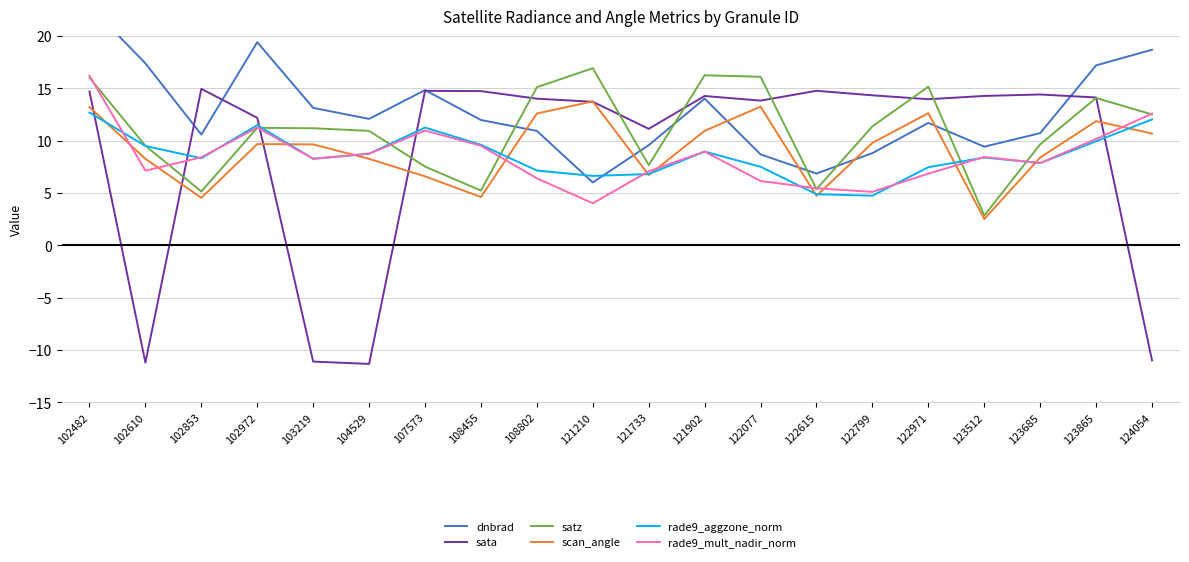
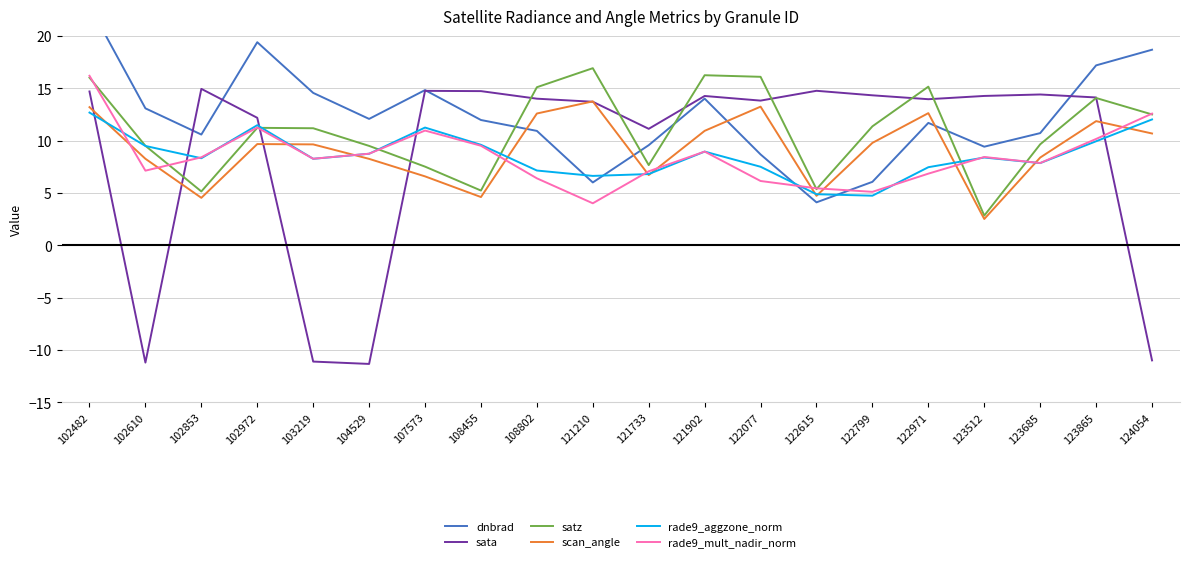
dnbrad, 102610: 17.4 -> 13.1
dnbrad, 103219: 13.1 -> 14.6
satz, 104529: 10.9 -> 9.5
dnbrad, 122615: 6.9 -> 4.1
dnbrad, 122799: 8.8 -> 6.1
